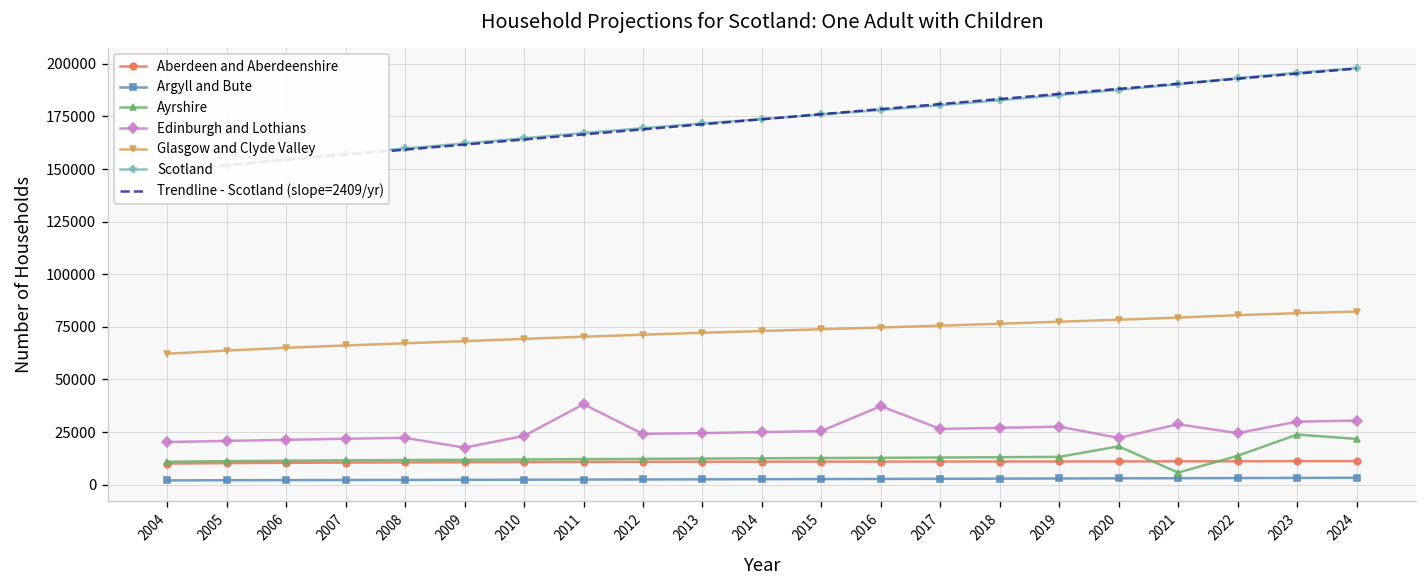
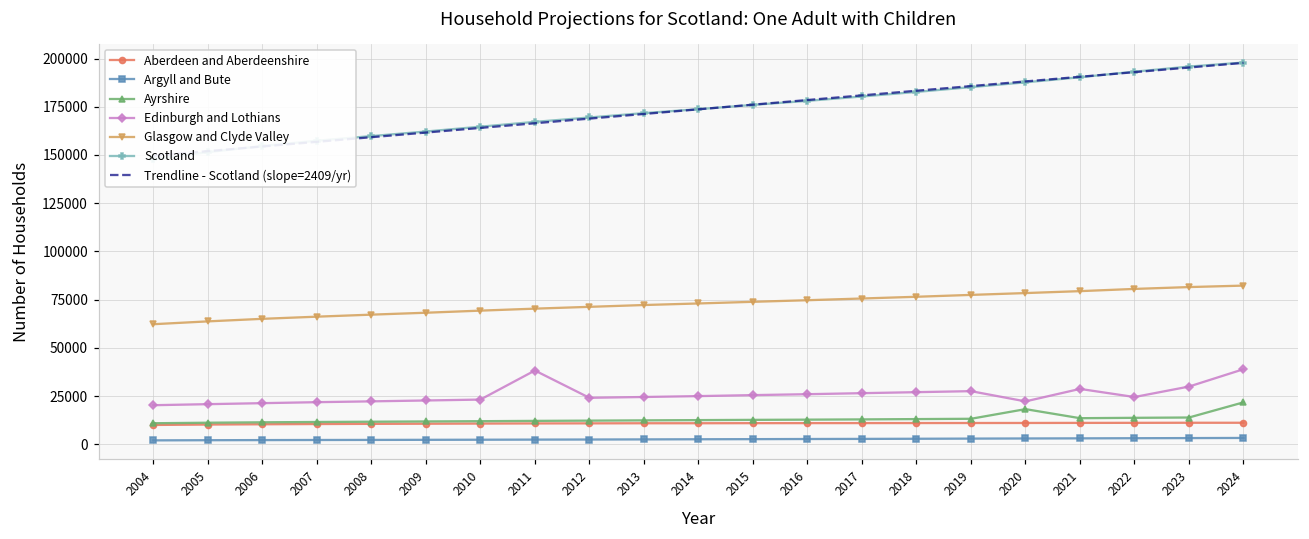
Edinburgh and Lothians, 2009: 18000 -> 23000
Edinburgh and Lothians, 2016: 37000 -> 26000
Ayrshire, 2021: 6000 -> 14000
Ayrshire, 2023: 24000 -> 14000
Edinburgh and Lothians, 2024: 30000 -> 39000
